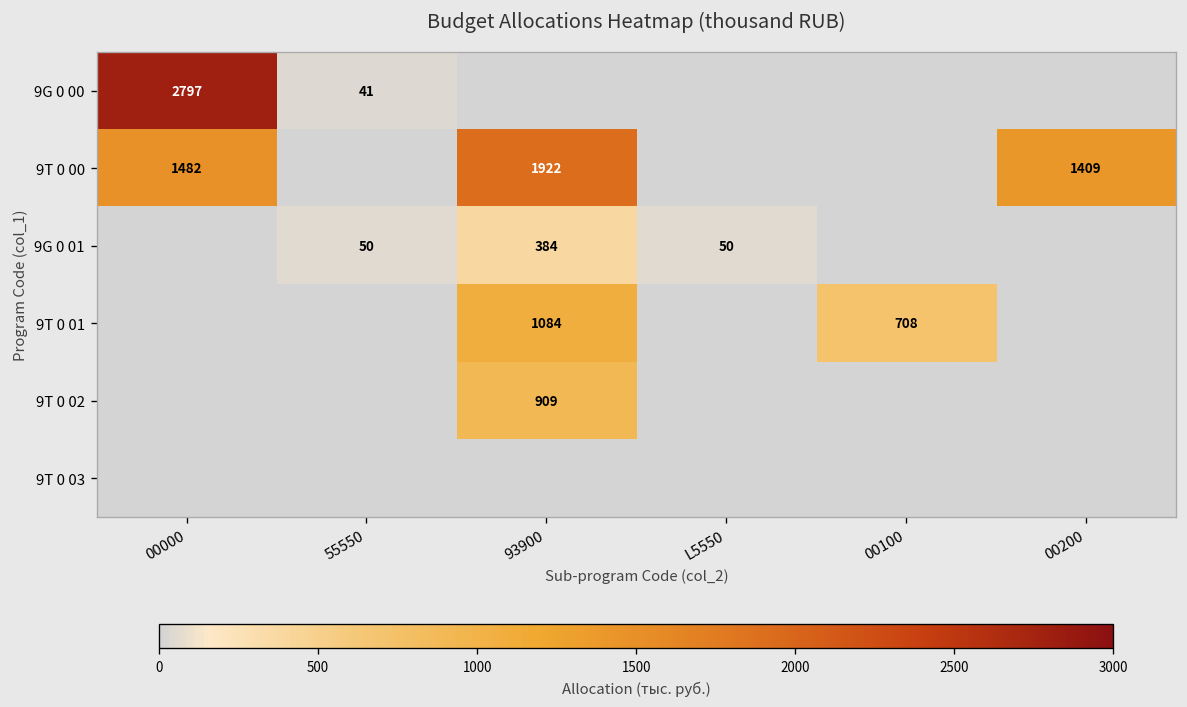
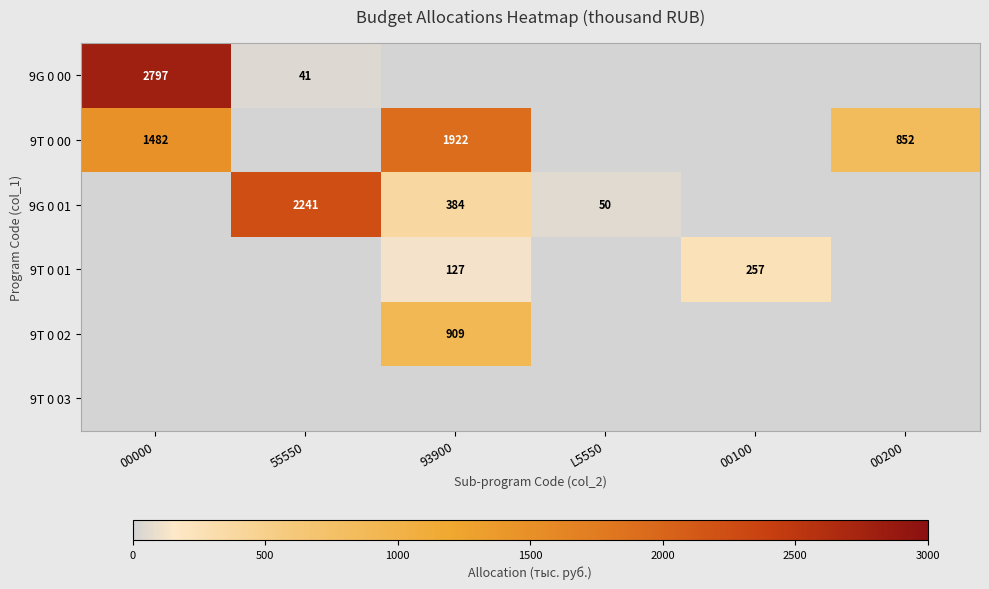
9T 0 00, 00200: 1409 -> 852
9G 0 01, 55550: 50 -> 2241
9T 0 01, 93900: 1084 -> 127
9T 0 01, 00100: 708 -> 257
